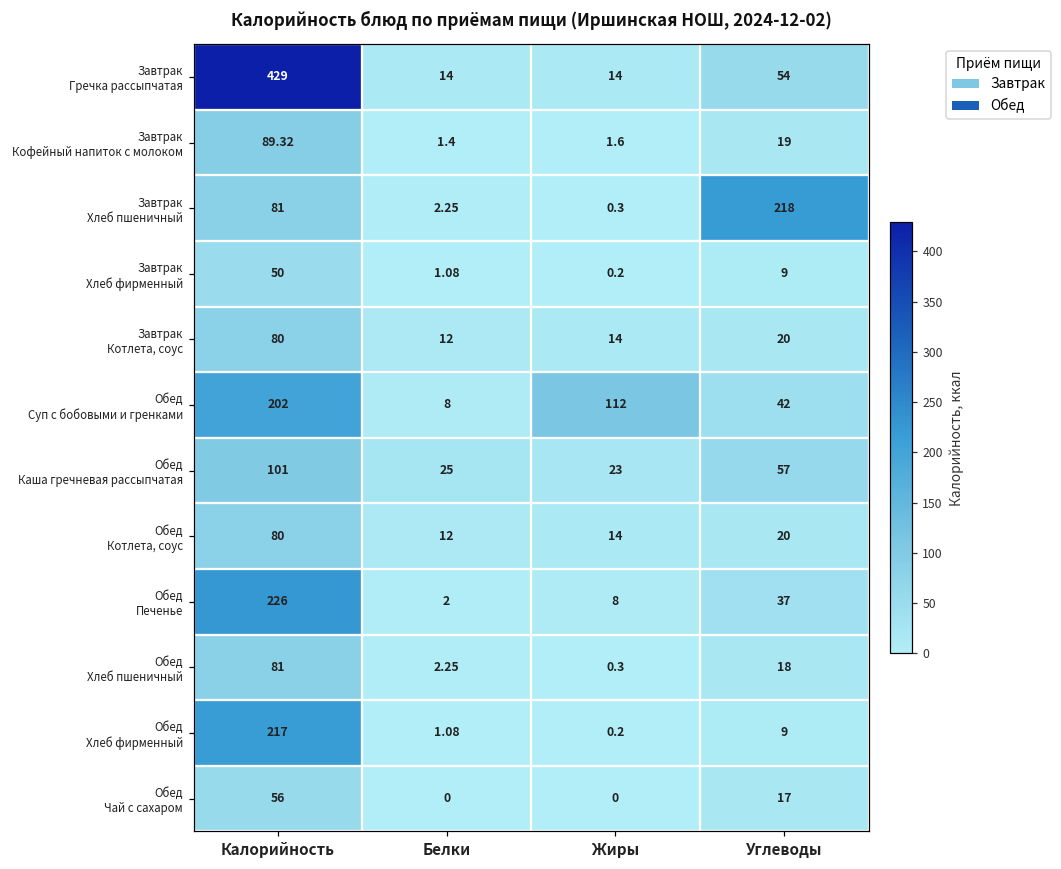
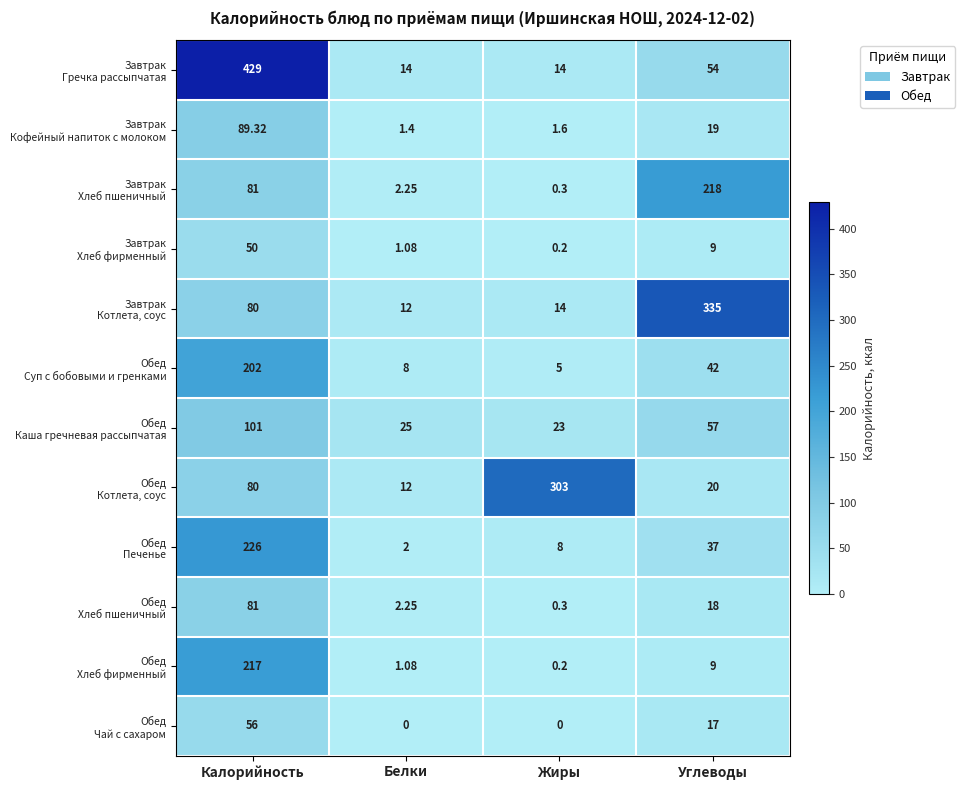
Завтрак Котлета, соус, Углеводы: 20 -> 335
Обед Суп с бобовыми и гренками, Жиры: 112 -> 5
Обед Котлета, соус, Жиры: 14 -> 303
